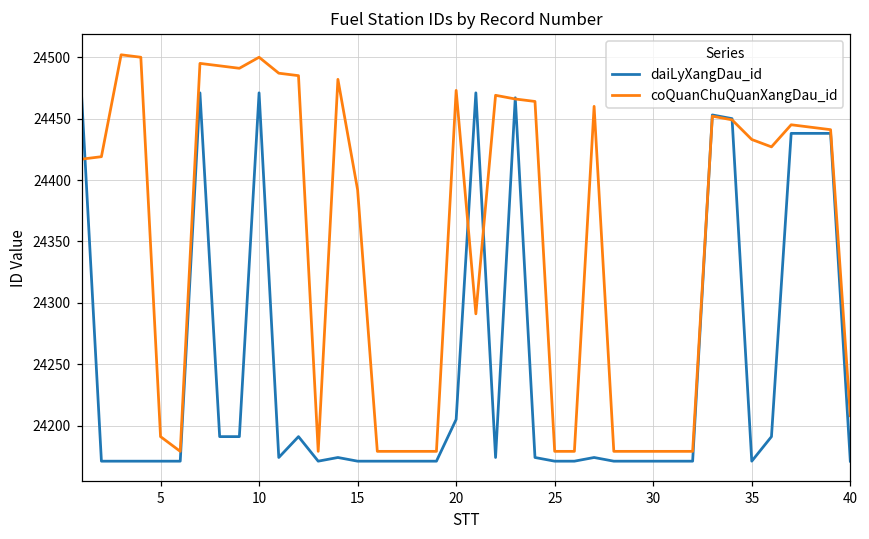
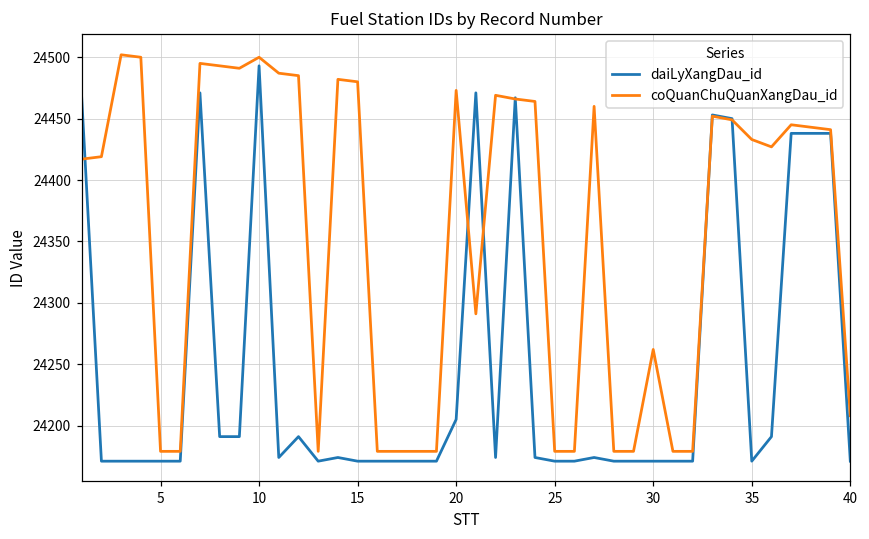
coQuanChuQuanXangDau_id, 5: 24191 -> 24179
daiLyXangDau_id, 10: 24471 -> 24493
coQuanChuQuanXangDau_id, 15: 24392 -> 24480
coQuanChuQuanXangDau_id, 30: 24179 -> 24262
